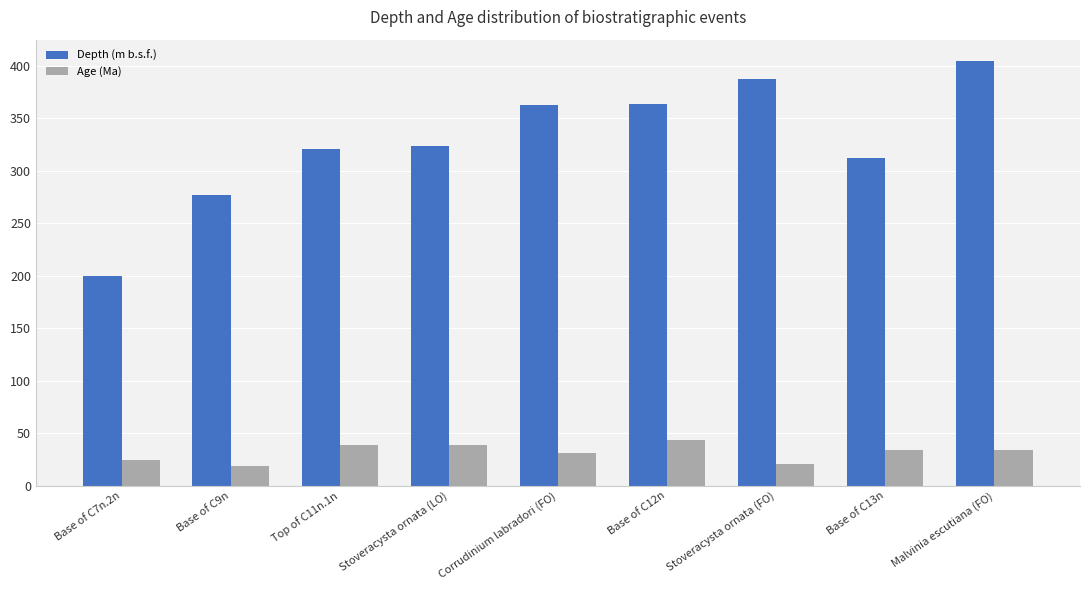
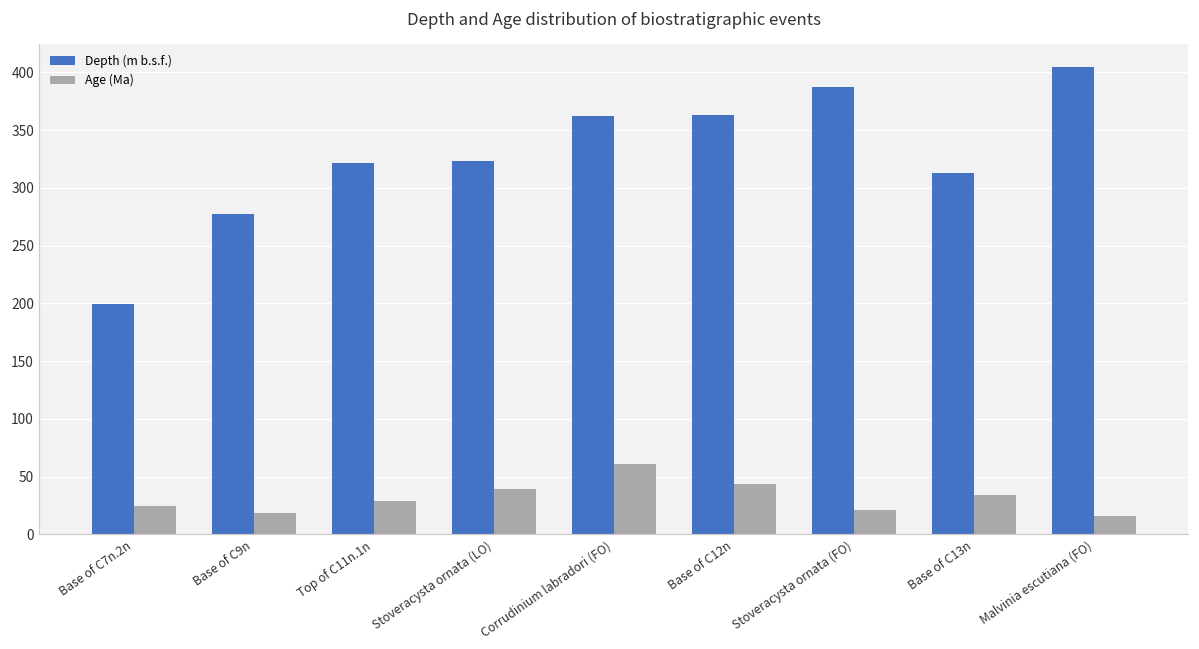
Age (Ma), Top of C11n.1n: 39 -> 29
Age (Ma), Corrudinium labradori (FO): 31 -> 61
Age (Ma), Malvinia escutiana (FO): 34 -> 16
